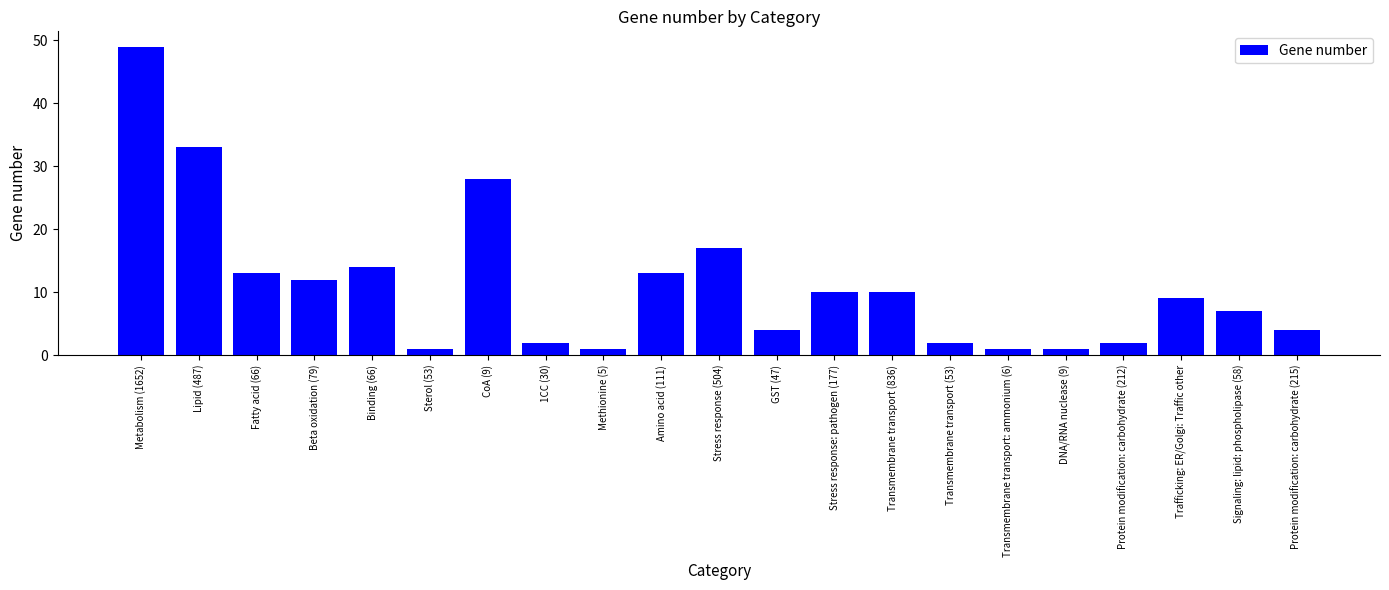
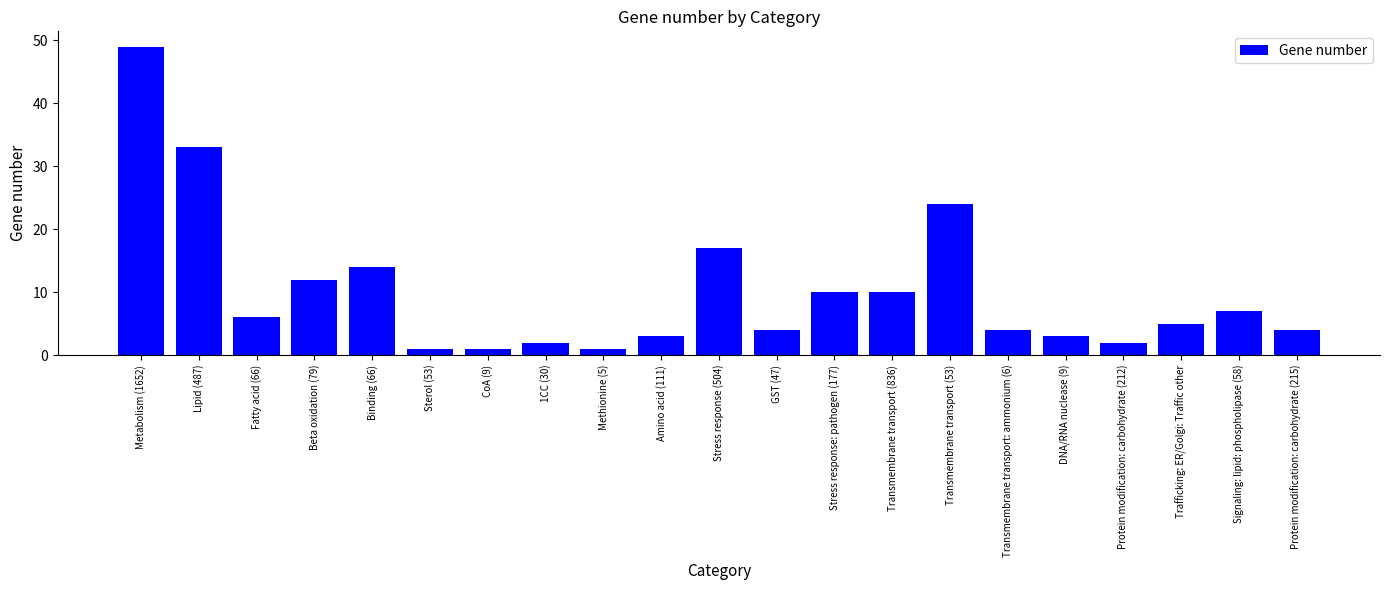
Fatty acid (66): 13 -> 6
CoA (9): 28 -> 1
Amino acid (111): 13 -> 3
Transmembrane transport (53): 2 -> 24
Transmembrane transport: ammonium (6): 1 -> 4
DNA/RNA nuclease (9): 1 -> 3
Trafficking: ER/Golgi: Traffic other: 9 -> 5
